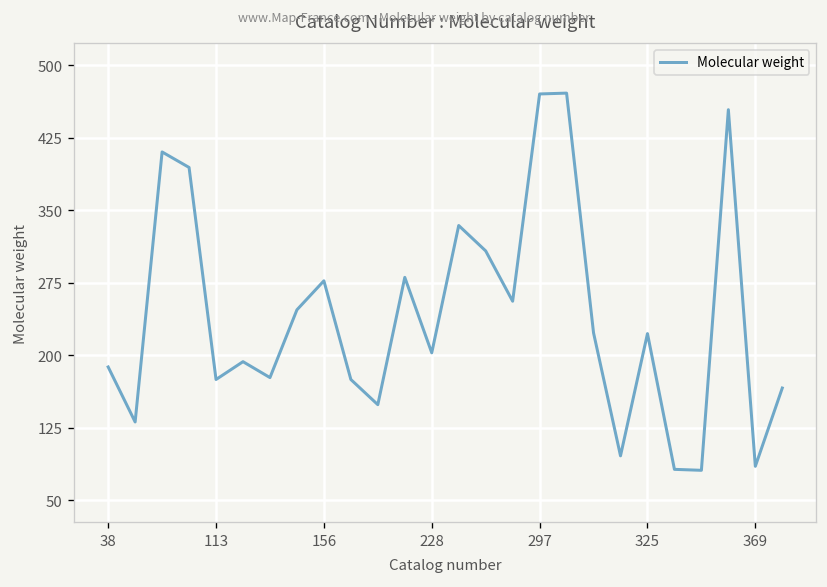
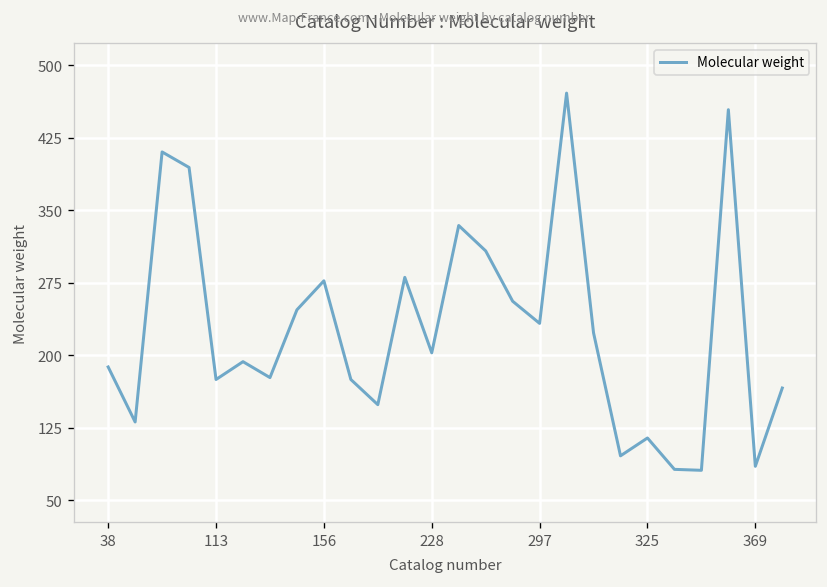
Molecular weight, 297: 470 -> 230
Molecular weight, 325: 220 -> 110
